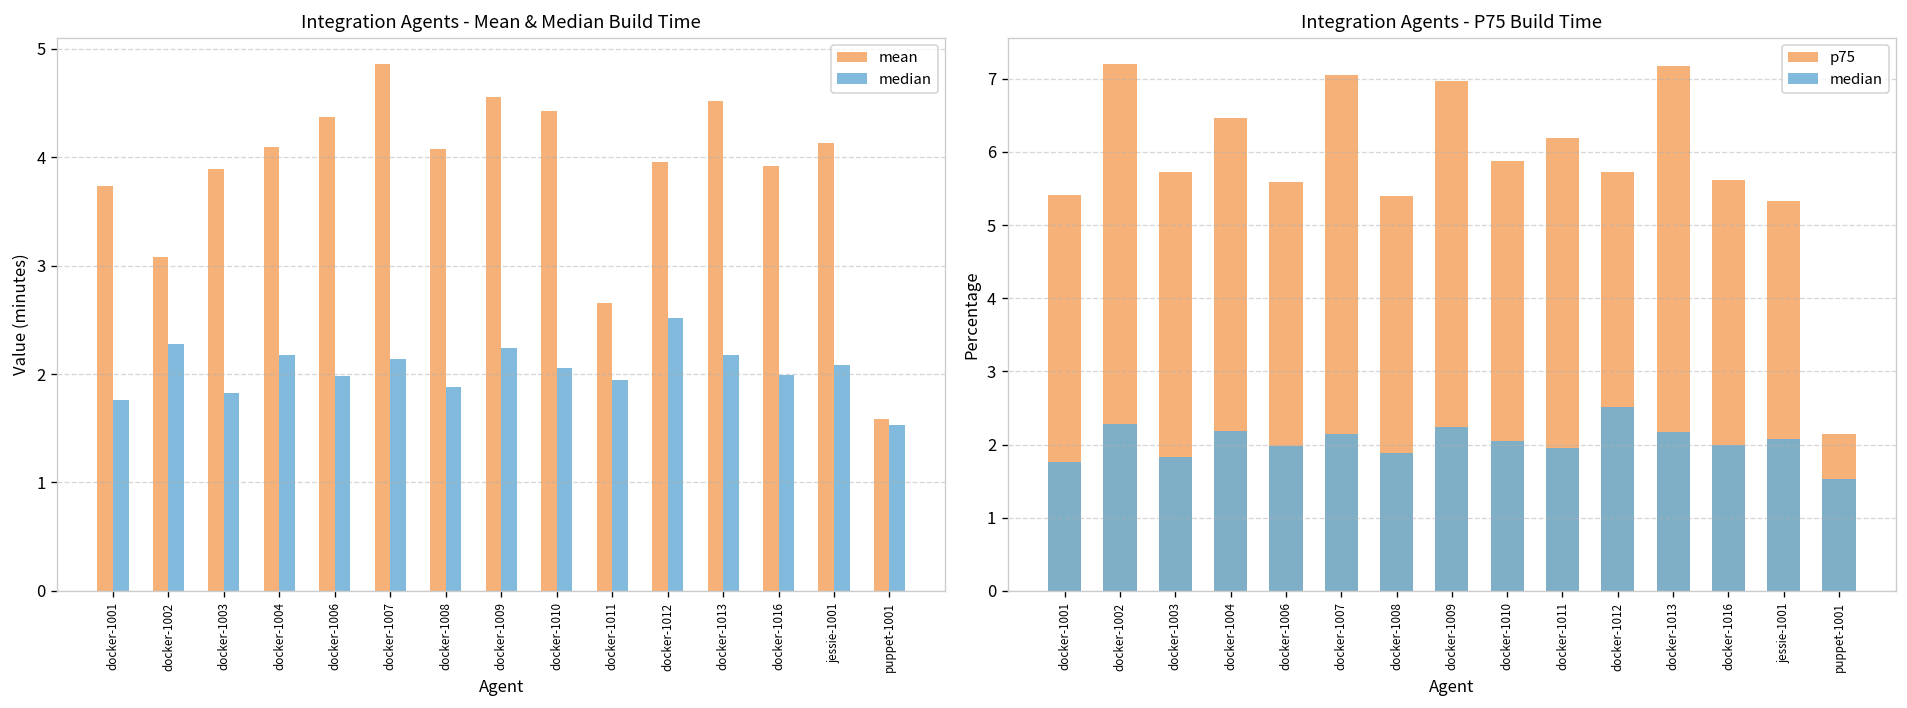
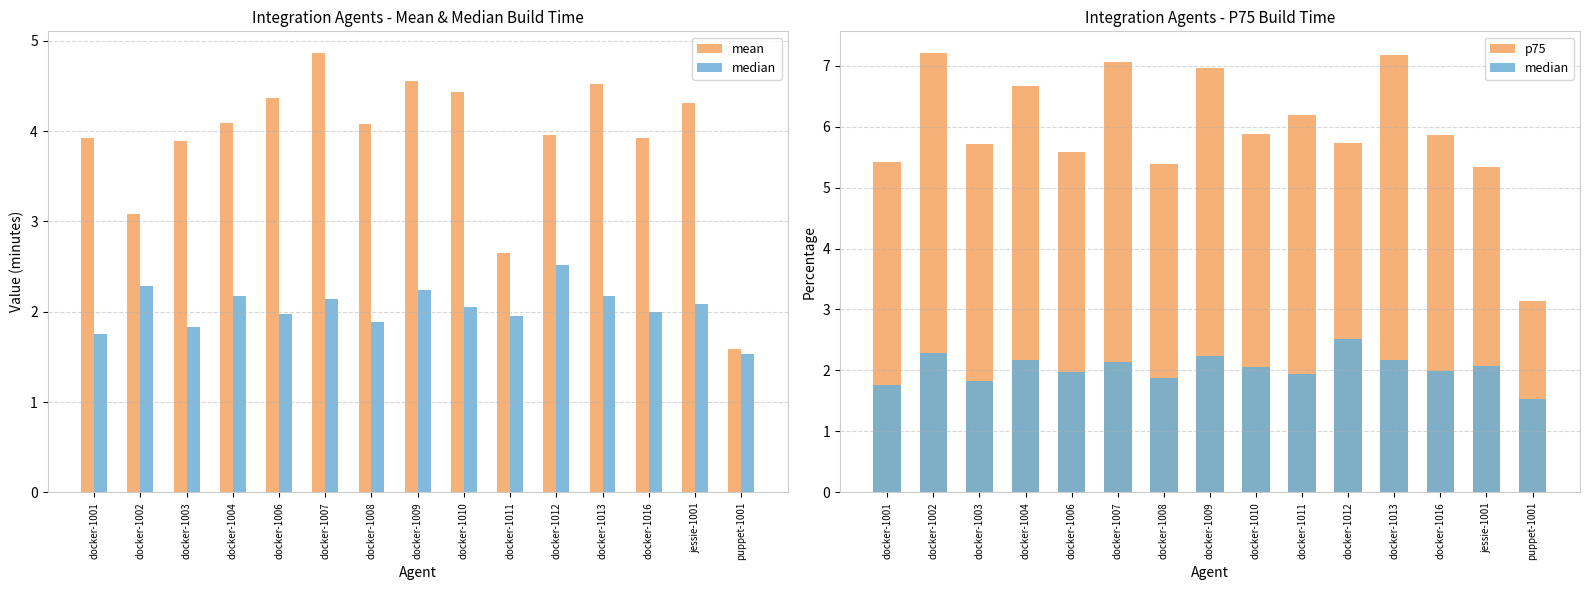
Integration Agents - Mean & Median Build Time, mean, docker-1001: 3.7 -> 3.9
Integration Agents - Mean & Median Build Time, mean, jessie-1001: 4.1 -> 4.3
Integration Agents - P75 Build Time, p75, docker-1004: 6.5 -> 6.7
Integration Agents - P75 Build Time, p75, docker-1016: 5.6 -> 5.9
Integration Agents - P75 Build Time, p75, puppet-1001: 2.1 -> 3.1
